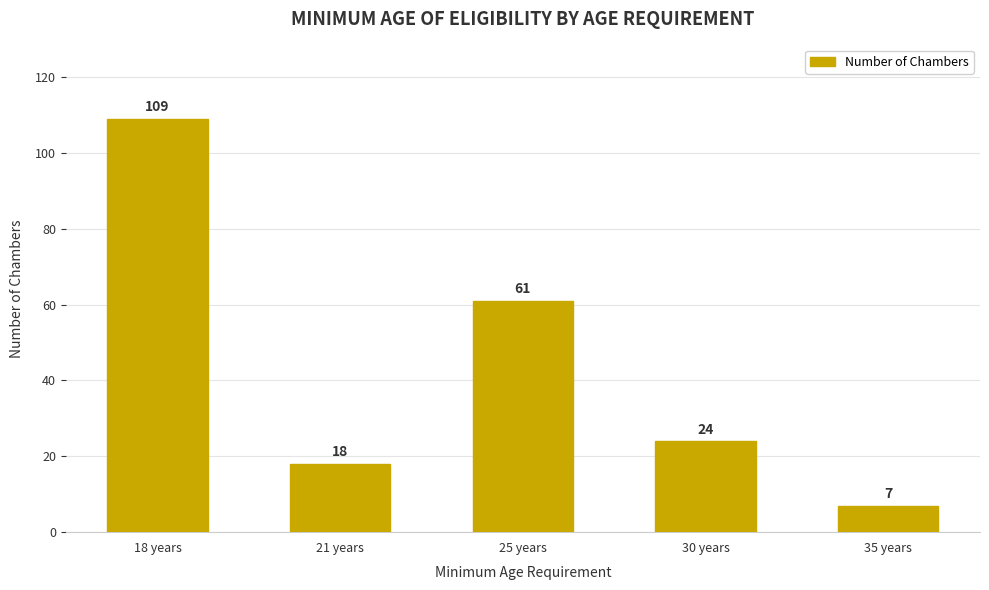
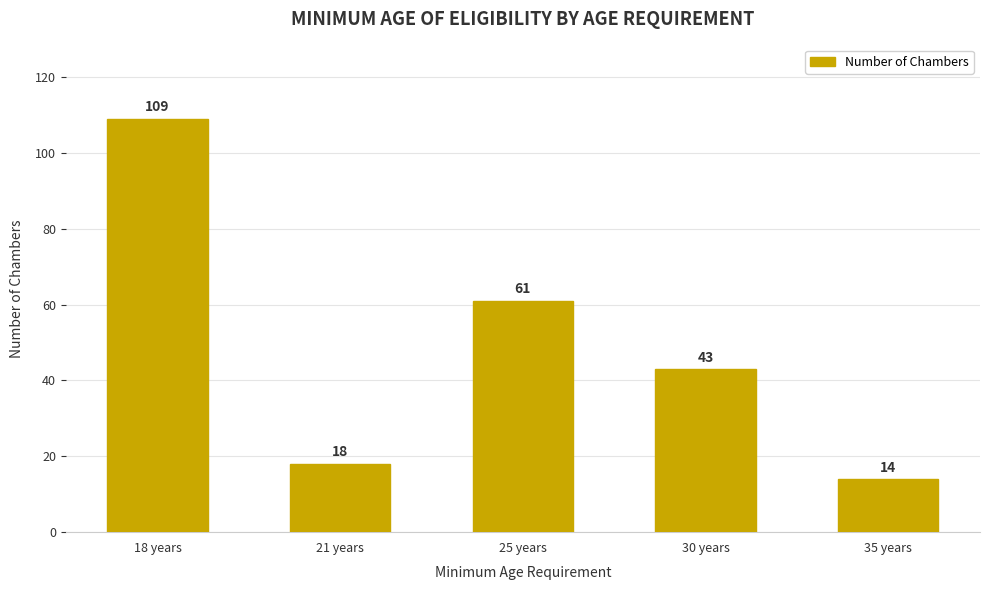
30 years: 24 -> 43
35 years: 7 -> 14
